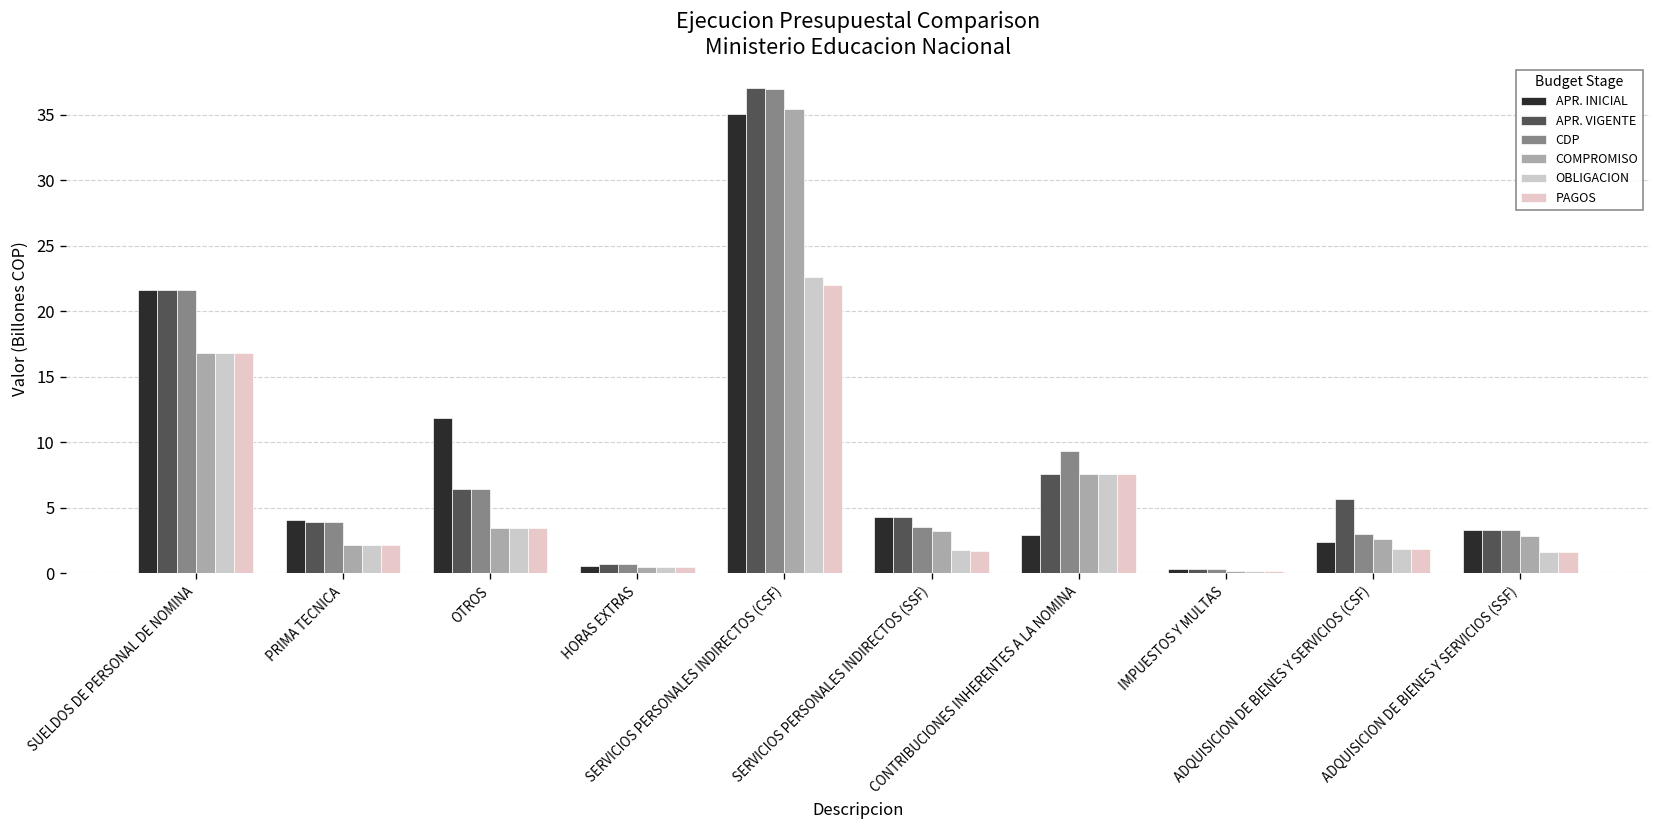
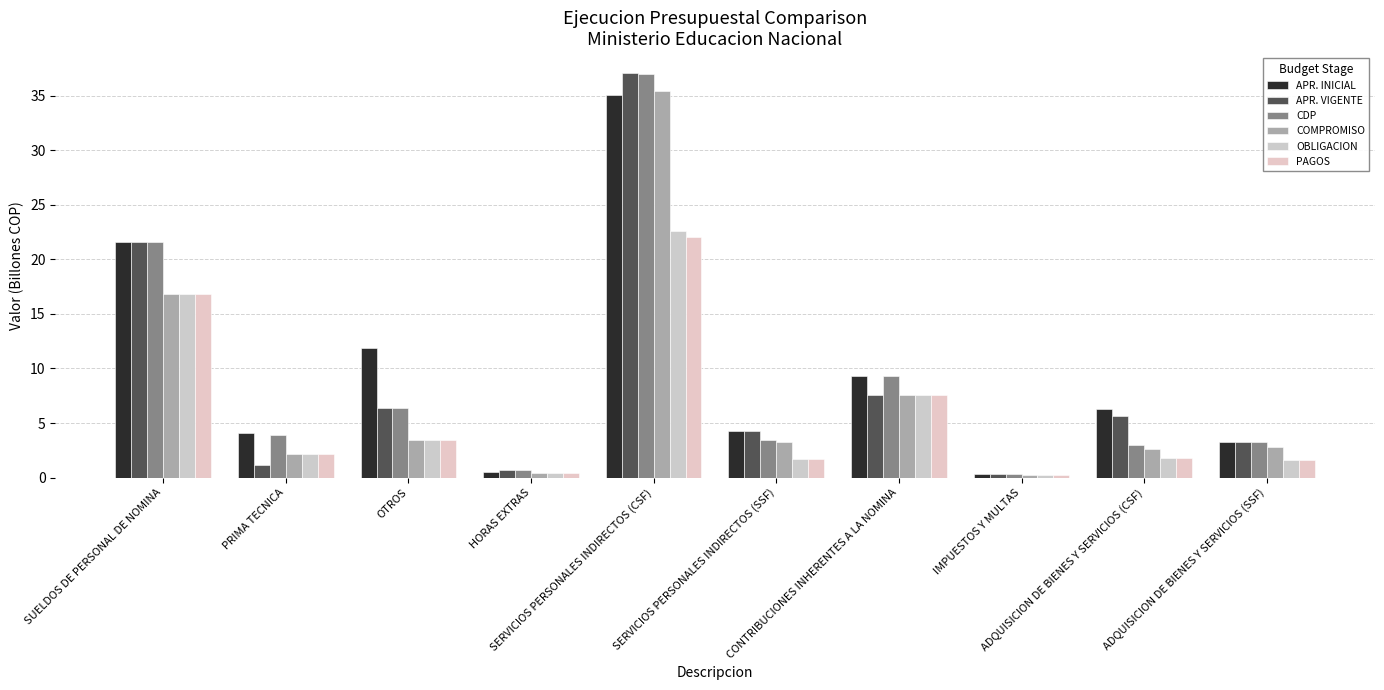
APR. VIGENTE, PRIMA TECNICA: 3.9 -> 1.1
APR. INICIAL, CONTRIBUCIONES INHERENTES A LA NOMINA: 2.9 -> 9.3
APR. INICIAL, ADQUISICION DE BIENES Y SERVICIOS (CSF): 2.4 -> 6.3
